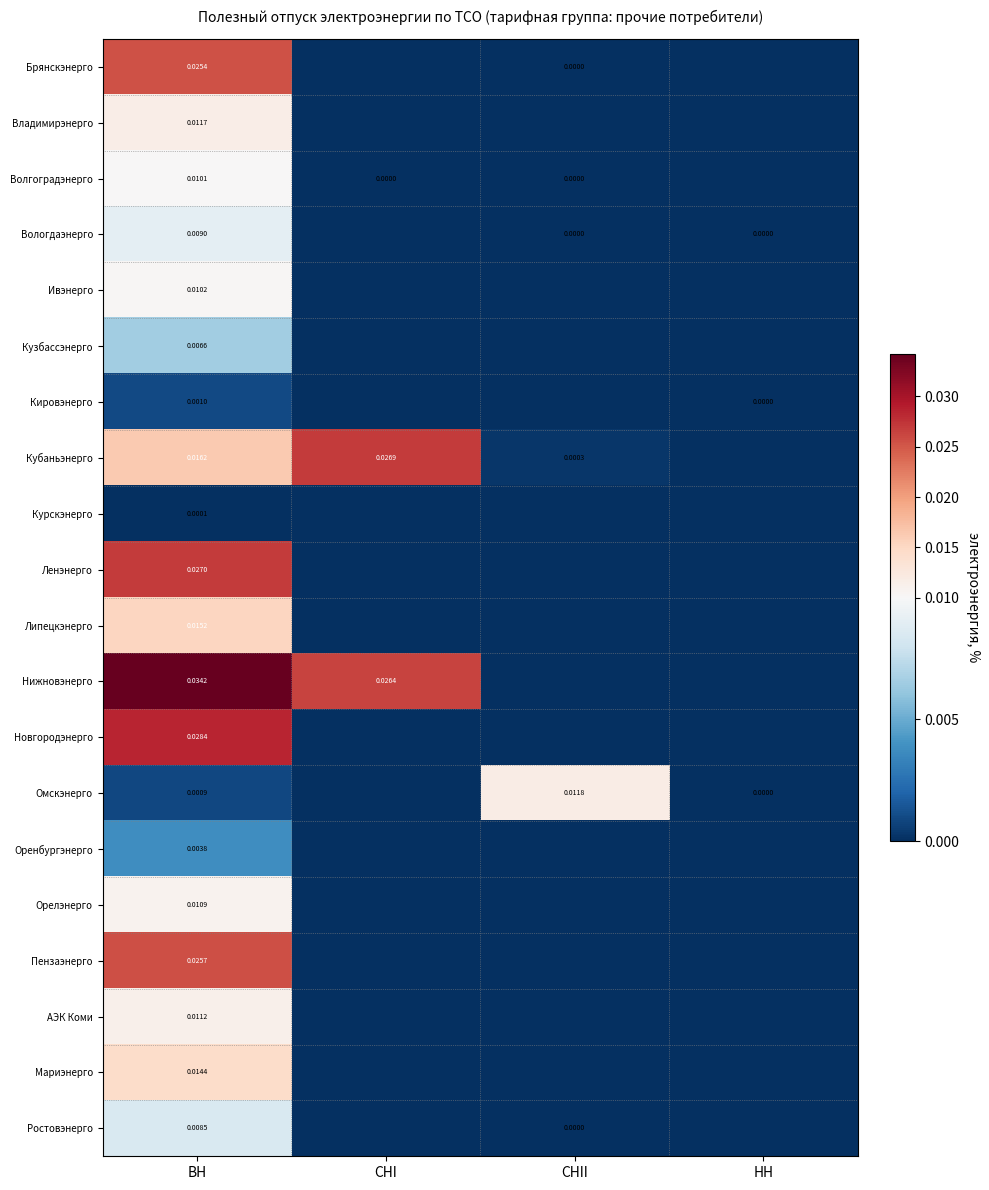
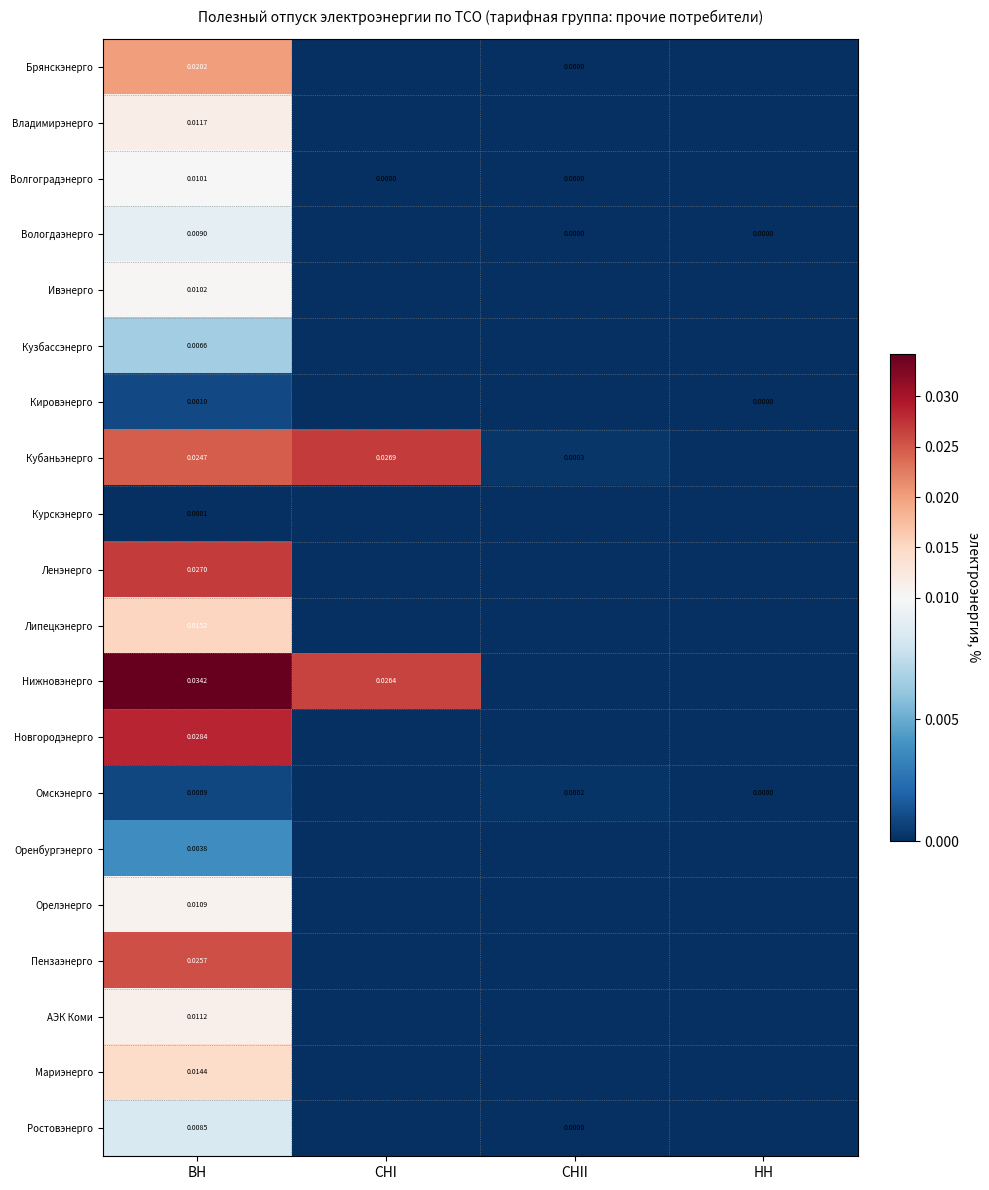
Брянскэнерго, ВН: 0.0254 -> 0.0202
Кубаньэнерго, ВН: 0.0162 -> 0.0247
Омскэнерго, СНII: 0.0118 -> 0.0002
